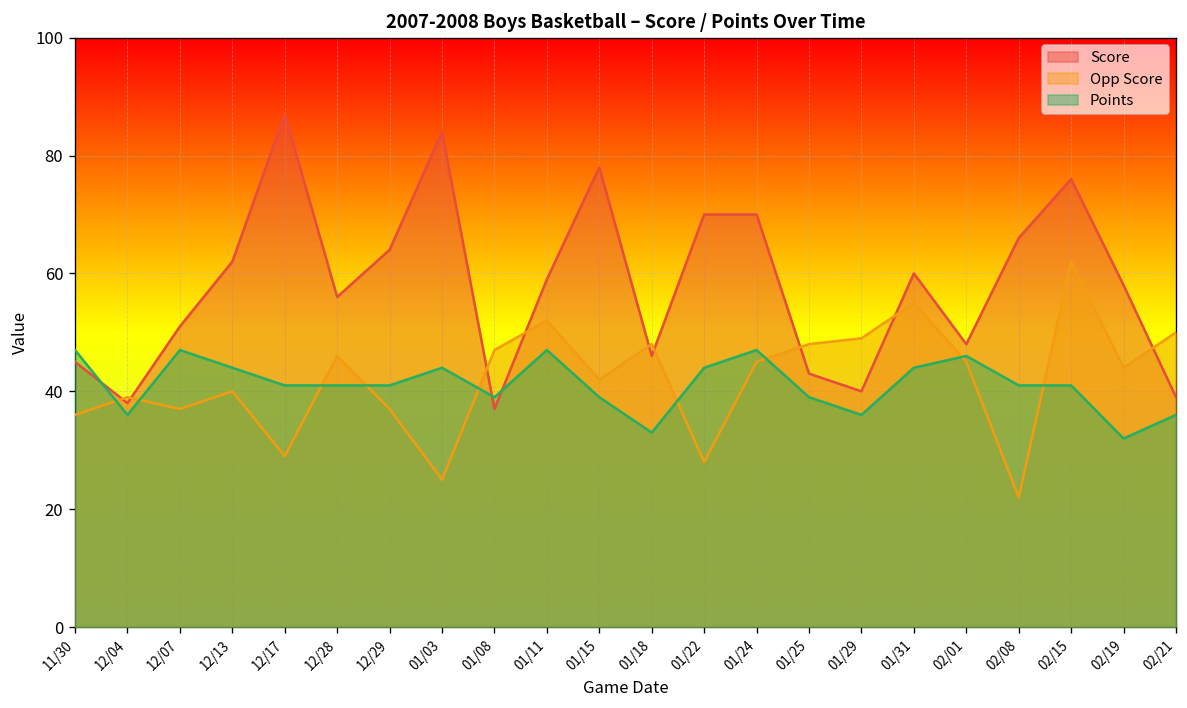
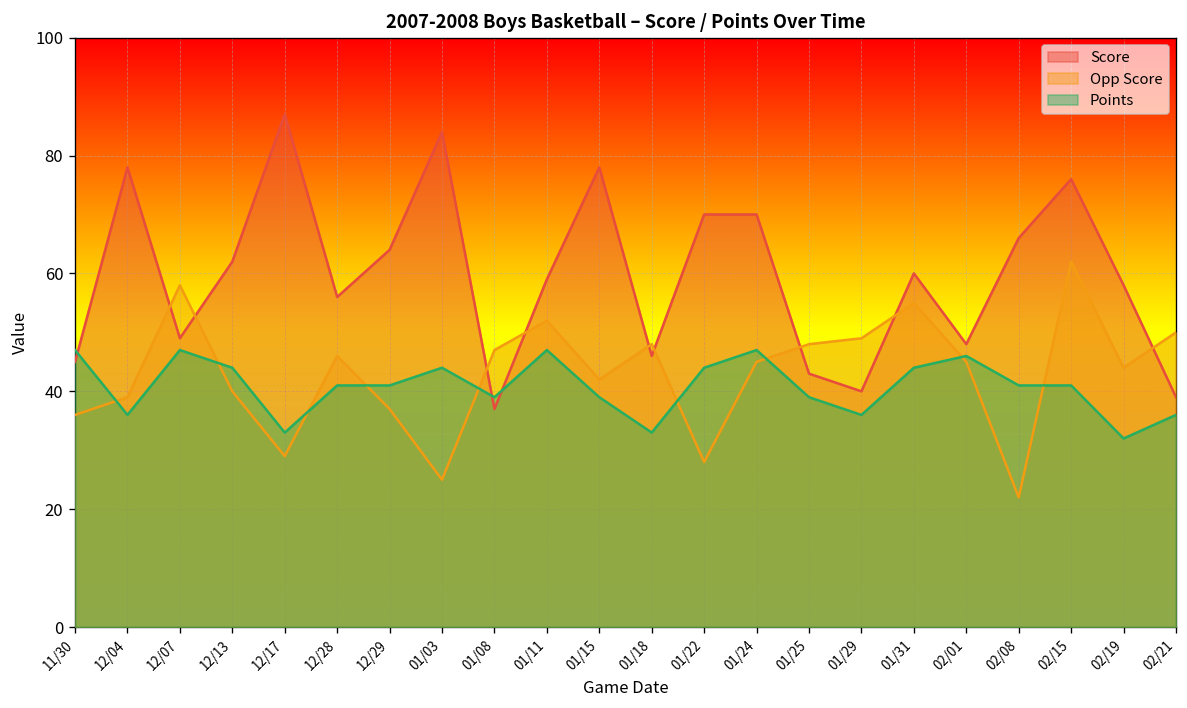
Score, 12/04: 38 -> 78
Score, 12/07: 51 -> 49
Opp Score, 12/07: 37 -> 58
Points, 12/17: 41 -> 33
